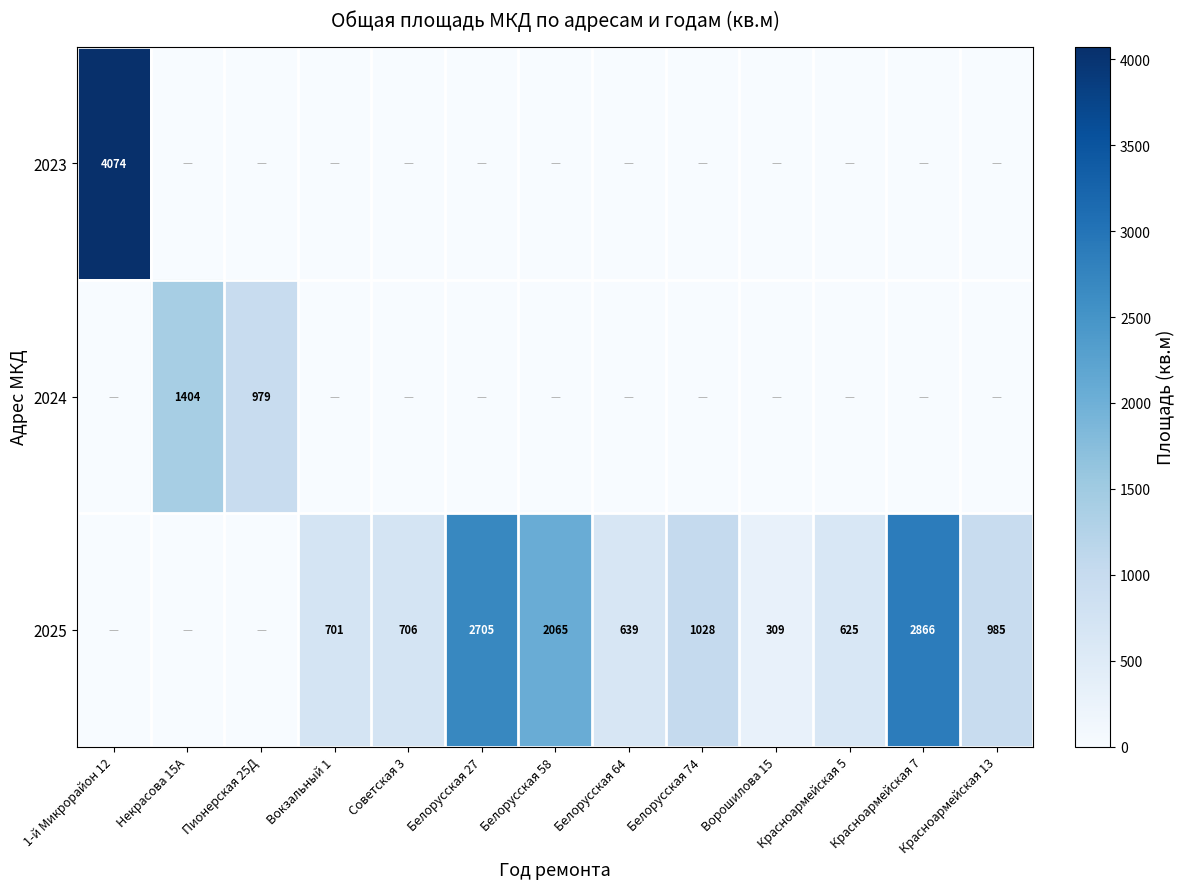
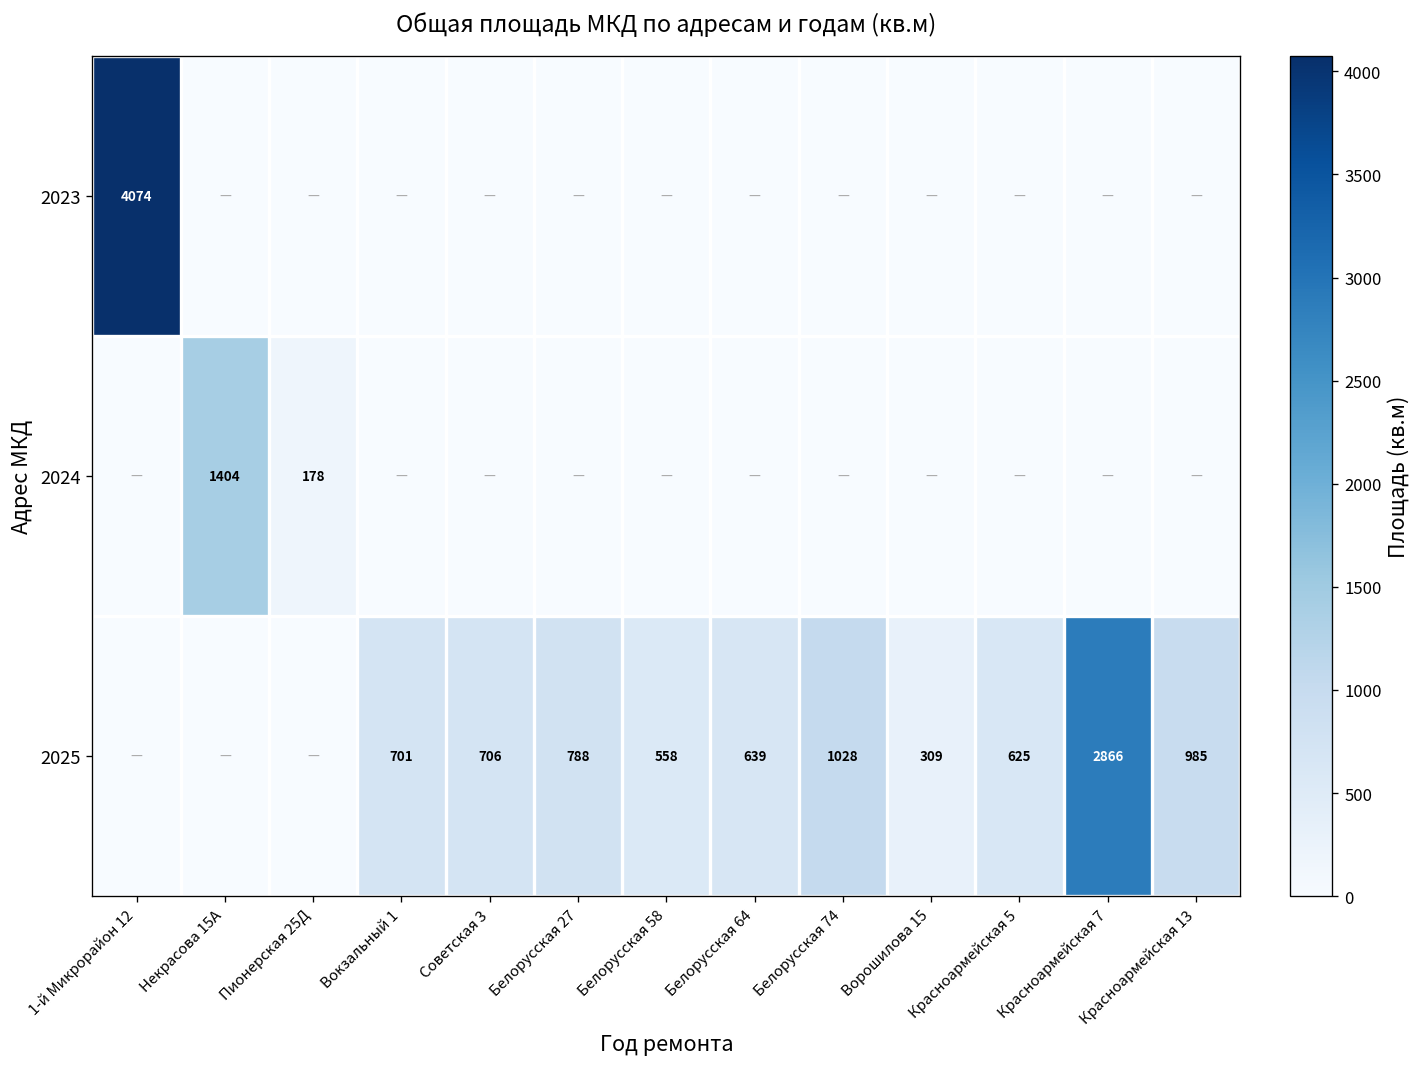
2024, Пионерская 25Д: 979 -> 178
2025, Белорусская 27: 2705 -> 788
2025, Белорусская 58: 2065 -> 558
